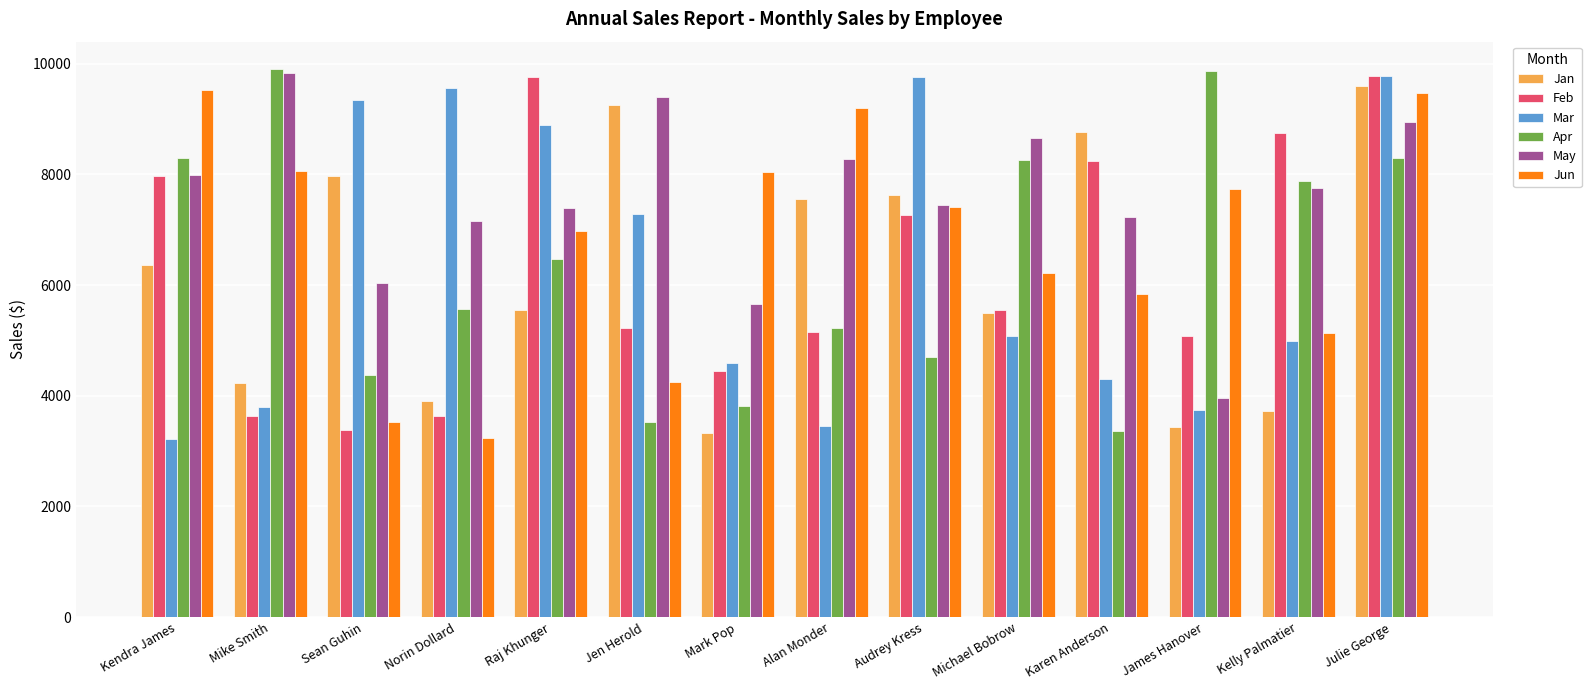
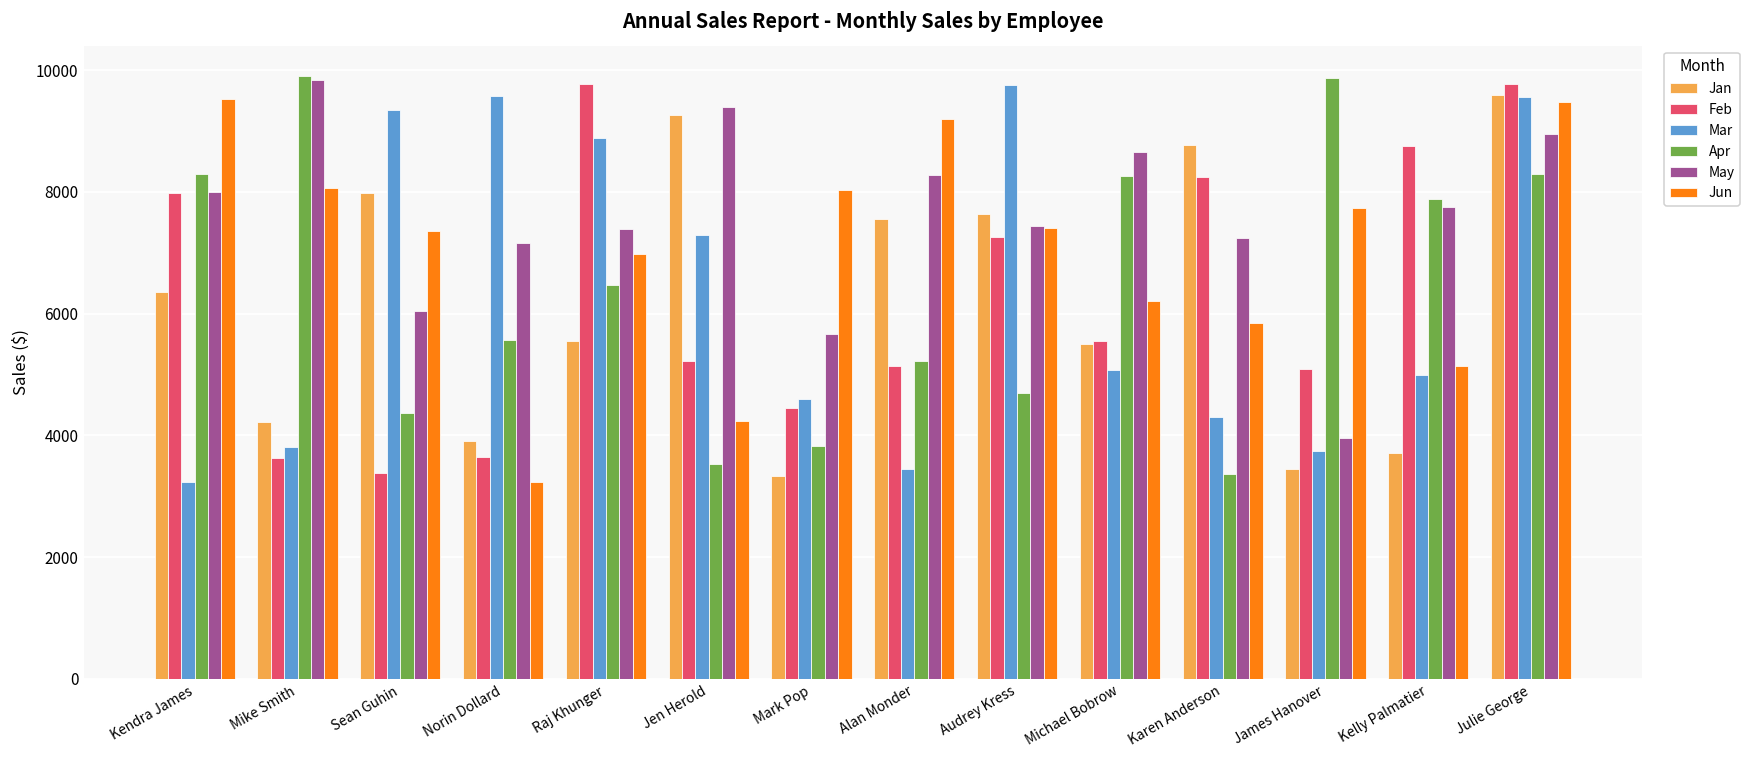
Jun, Sean Guhin: 3500 -> 7300
Mar, Julie George: 9800 -> 9600
